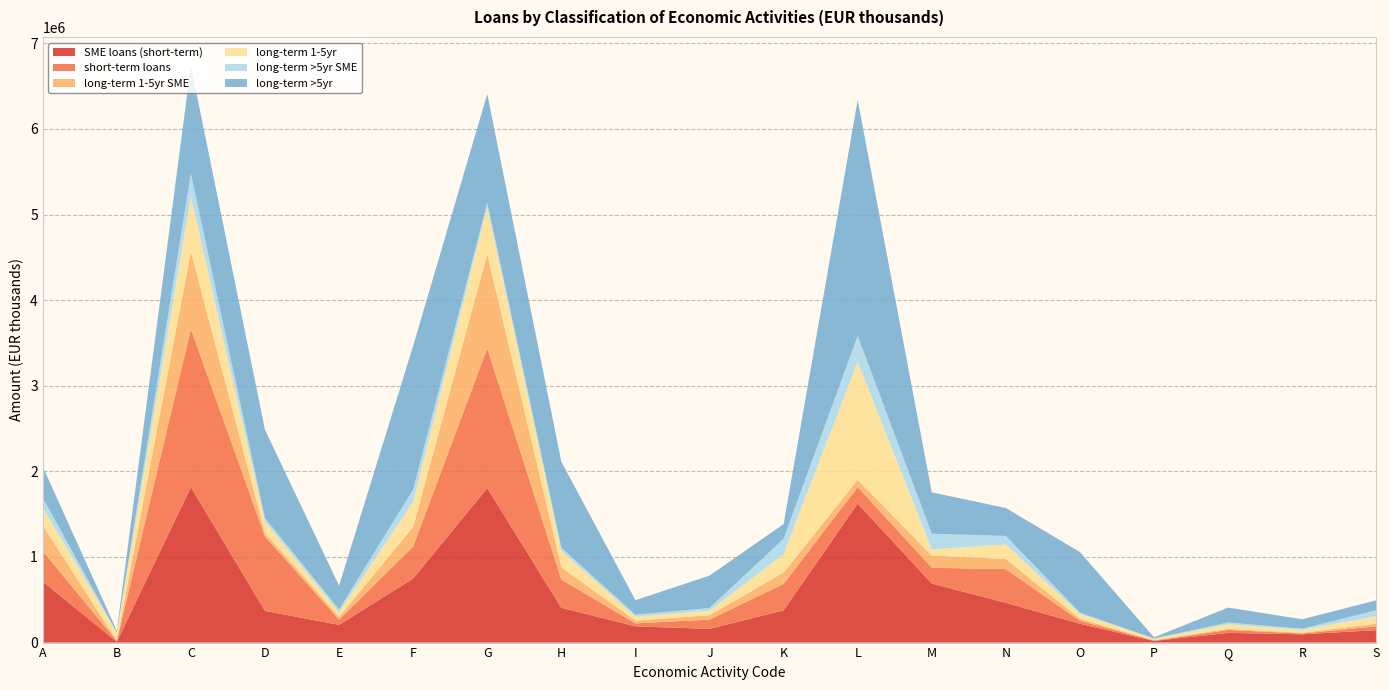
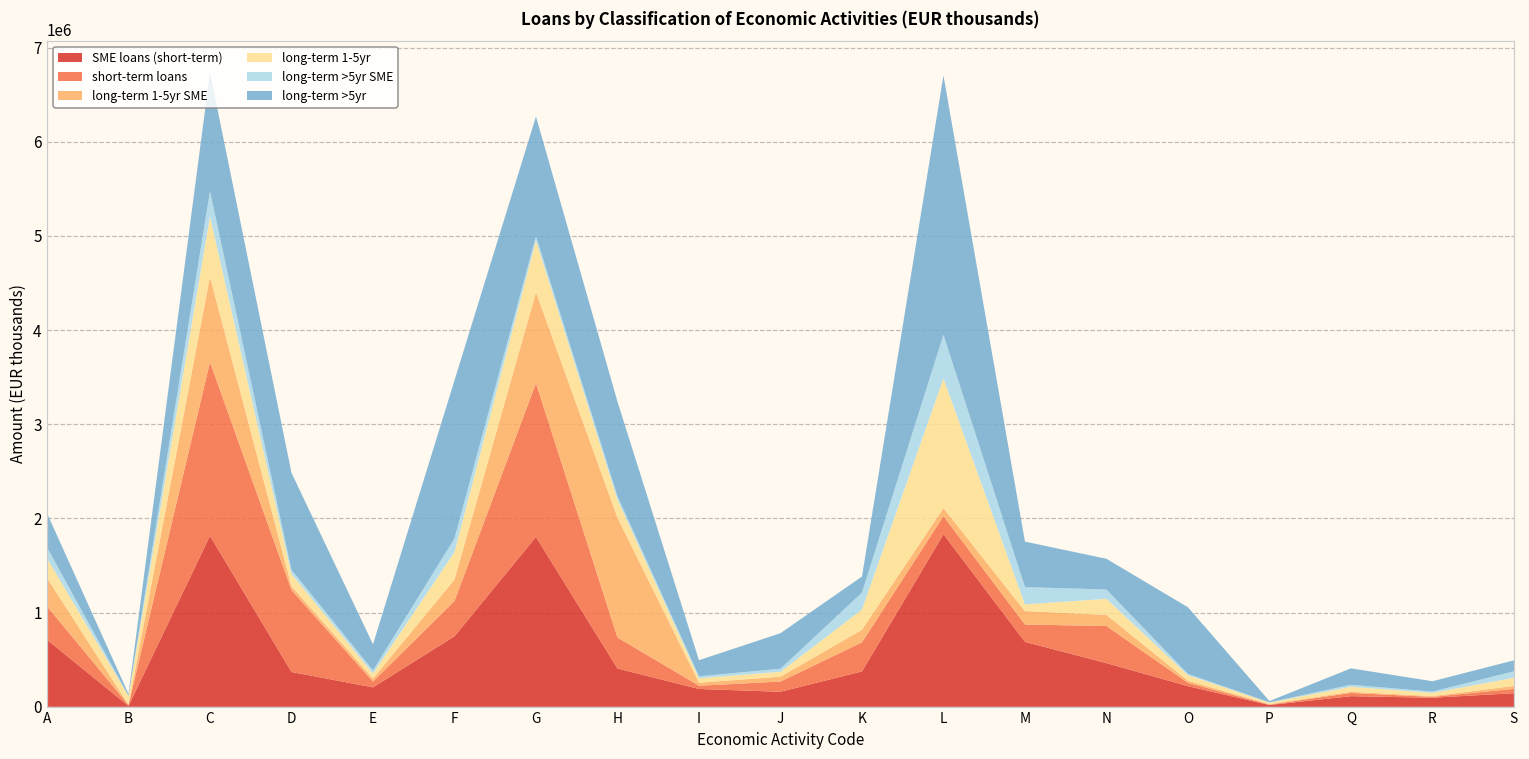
long-term 1-5yr SME, G: 1100000 -> 1000000
long-term 1-5yr SME, H: 100000 -> 1300000
SME loans (short-term), L: 1600000 -> 1800000
long-term >5yr SME, L: 300000 -> 500000
